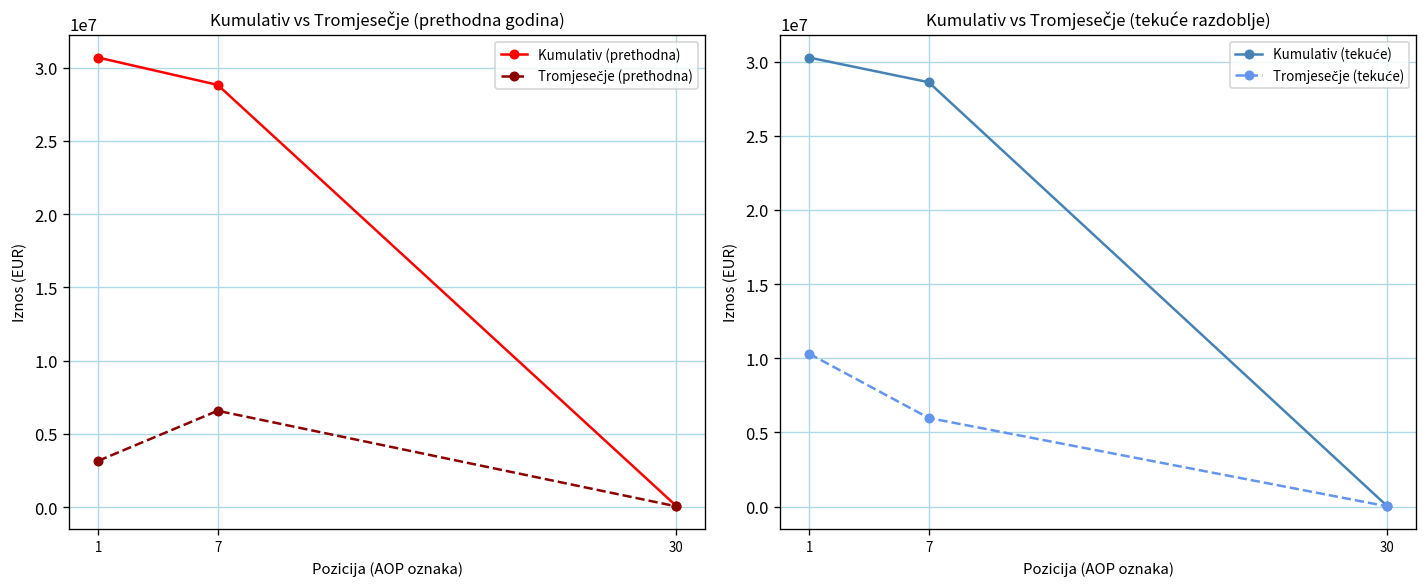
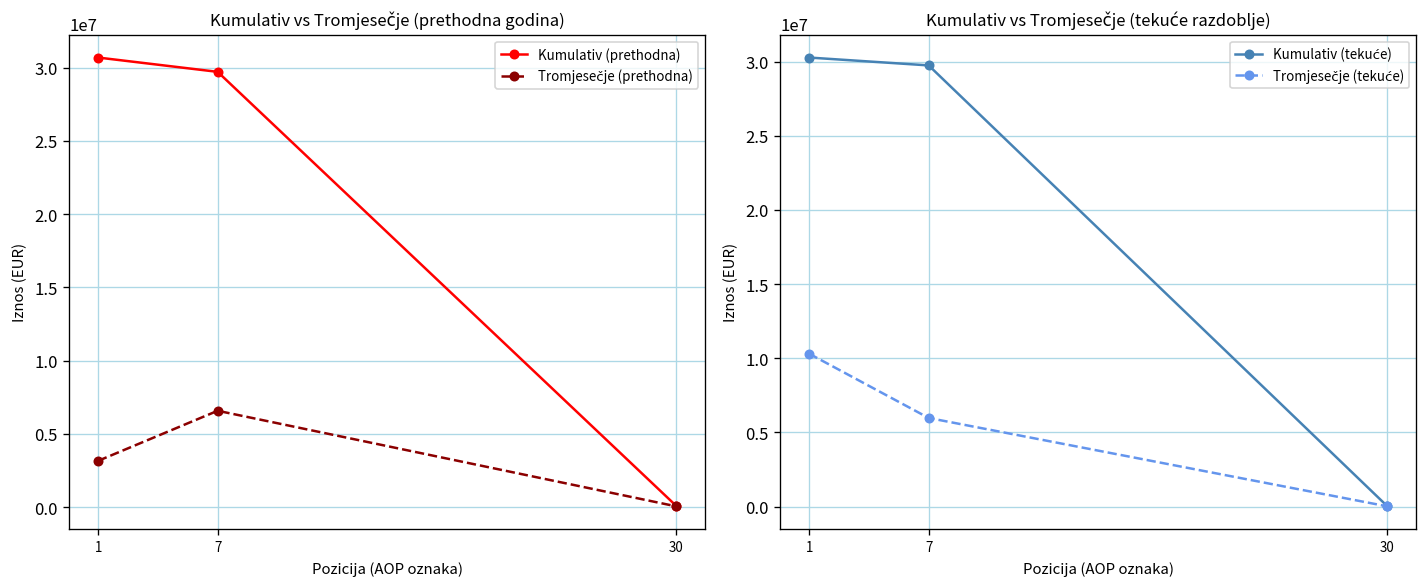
Kumulativ vs Tromjesečje (prethodna godina), Kumulativ (prethodna), 7: 28800000 -> 29700000
Kumulativ vs Tromjesečje (tekuće razdoblje), Kumulativ (tekuće), 7: 28600000 -> 29700000
